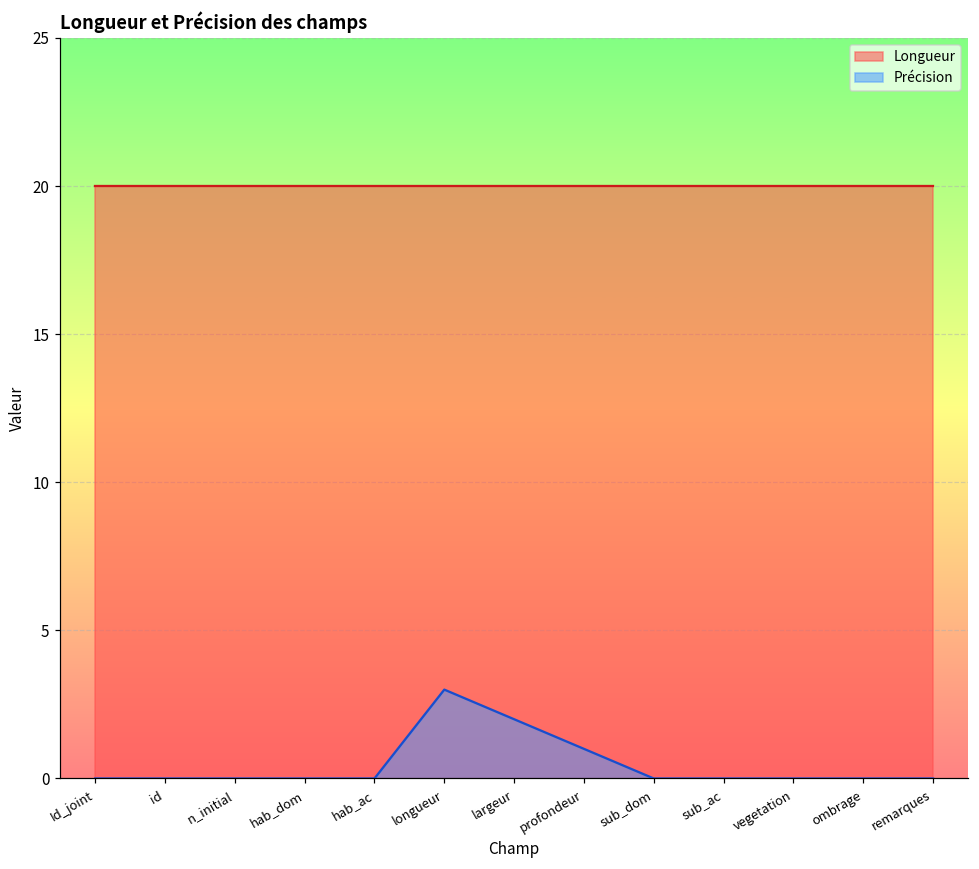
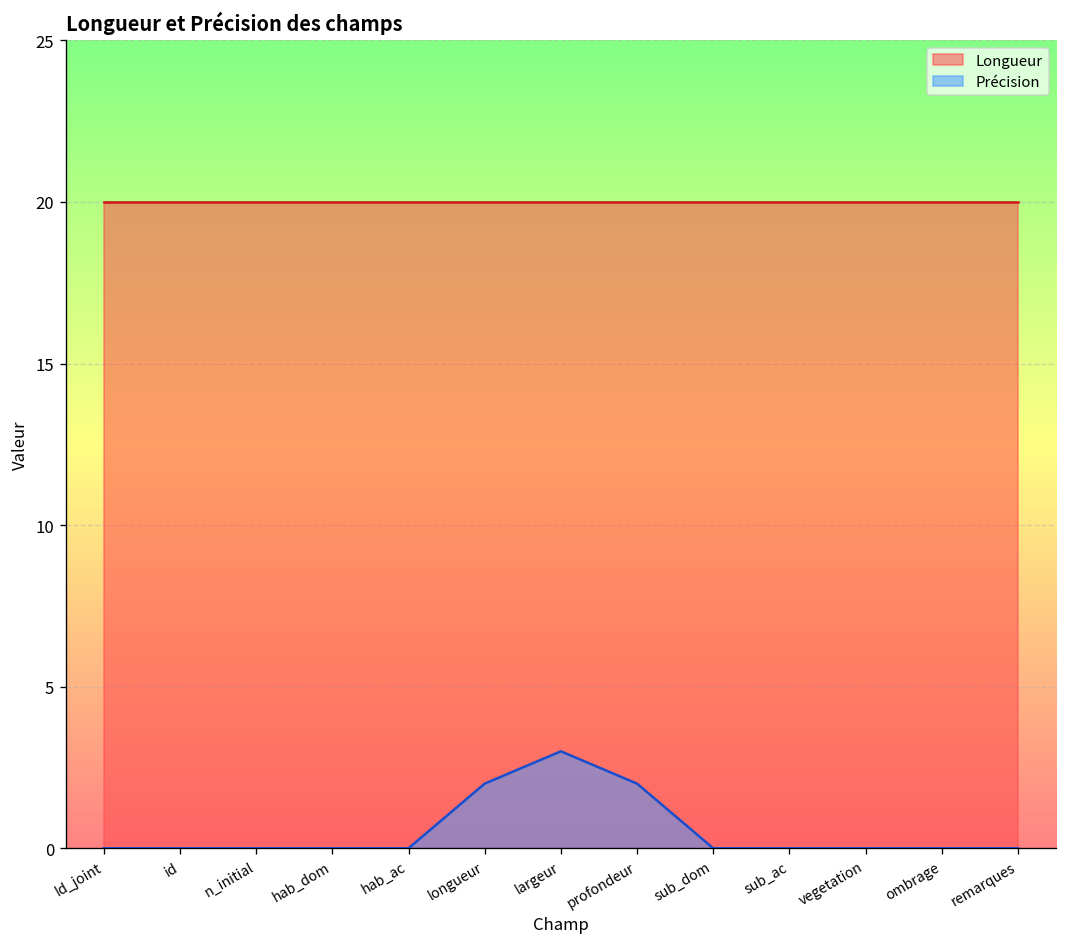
Précision, longueur: 3 -> 2
Précision, largeur: 2 -> 3
Précision, profondeur: 1 -> 2
